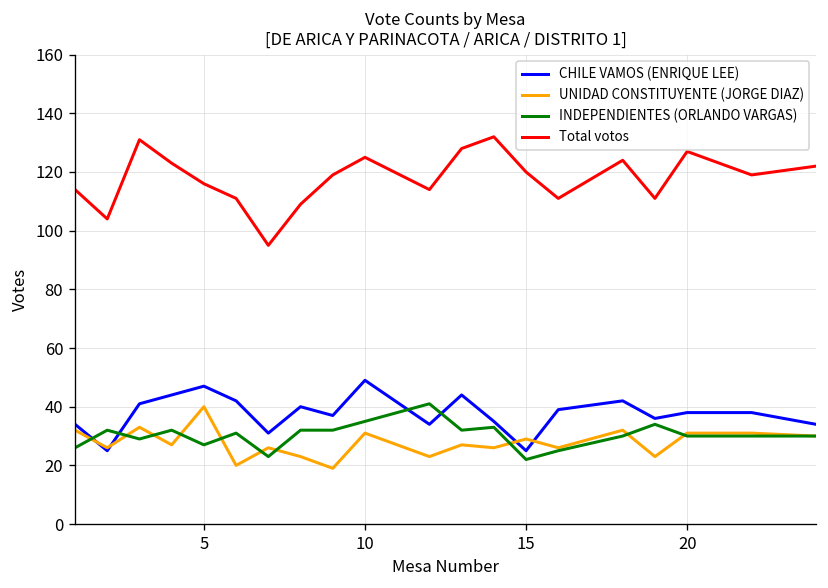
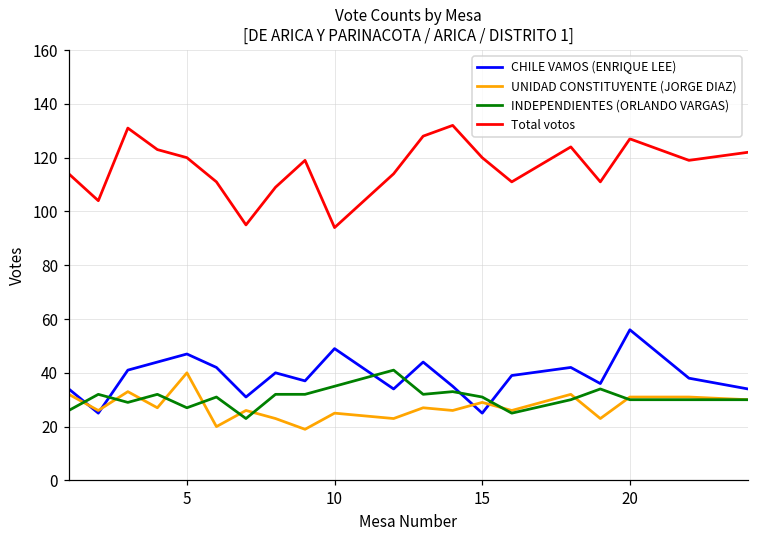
Total votos, 5: 116 -> 120
UNIDAD CONSTITUYENTE (JORGE DIAZ), 10: 31 -> 25
Total votos, 10: 125 -> 94
INDEPENDIENTES (ORLANDO VARGAS), 15: 22 -> 31
CHILE VAMOS (ENRIQUE LEE), 20: 38 -> 56
